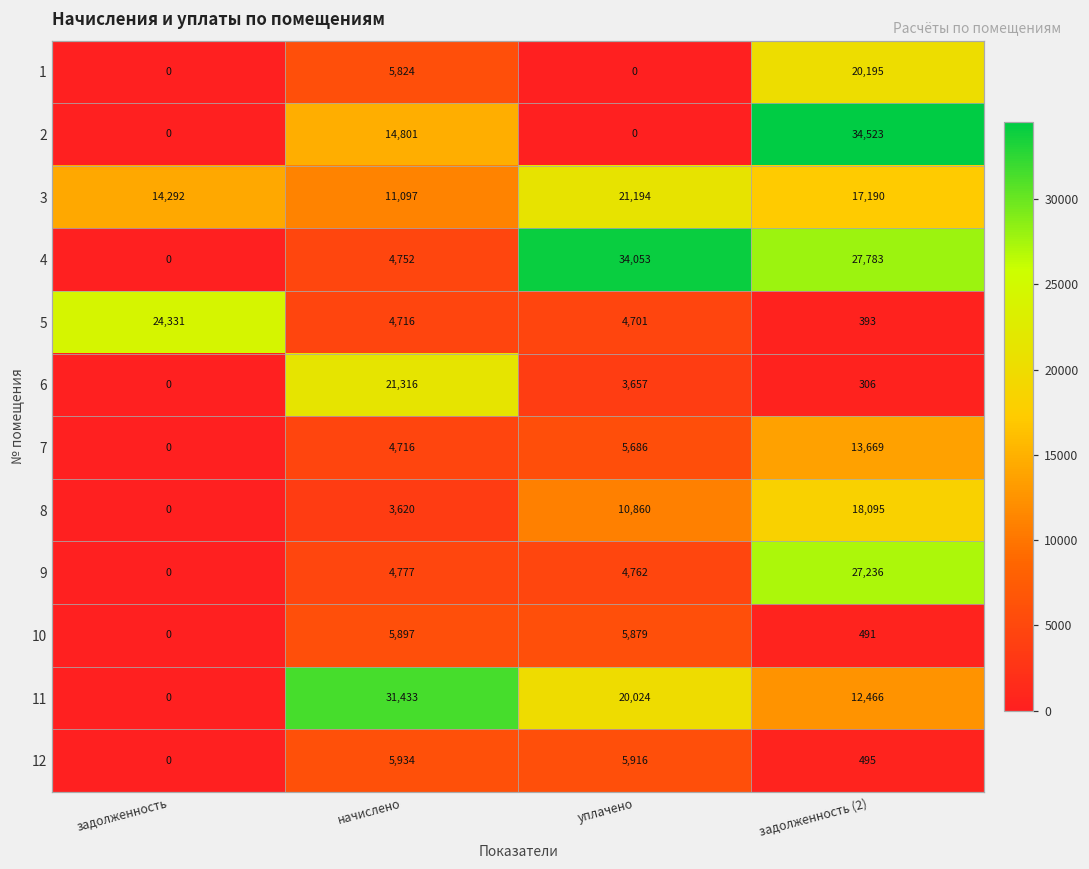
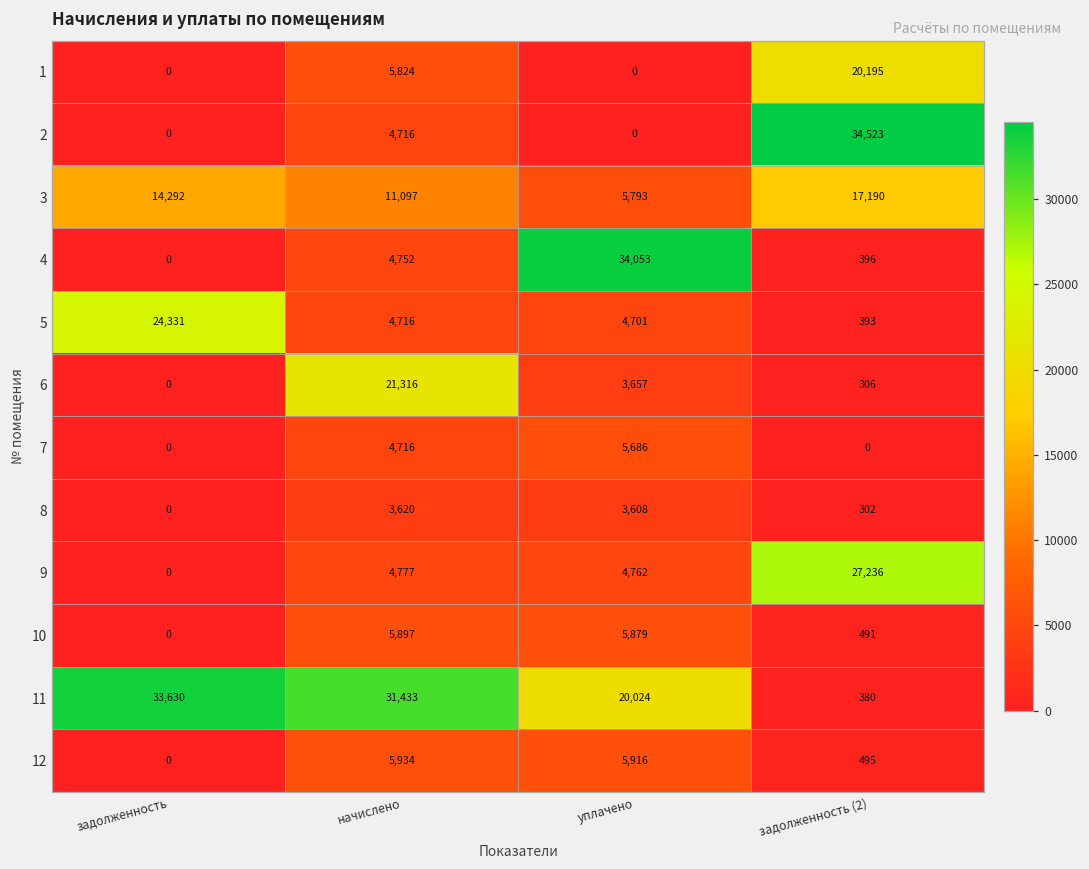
2, начислено: 14,801 -> 4,716
3, уплачено: 21,194 -> 5,793
4, задолженность (2): 27,783 -> 396
7, задолженность (2): 13,669 -> 0
8, уплачено: 10,860 -> 3,608
8, задолженность (2): 18,095 -> 302
11, задолженность: 0 -> 33,630
11, задолженность (2): 12,466 -> 380
